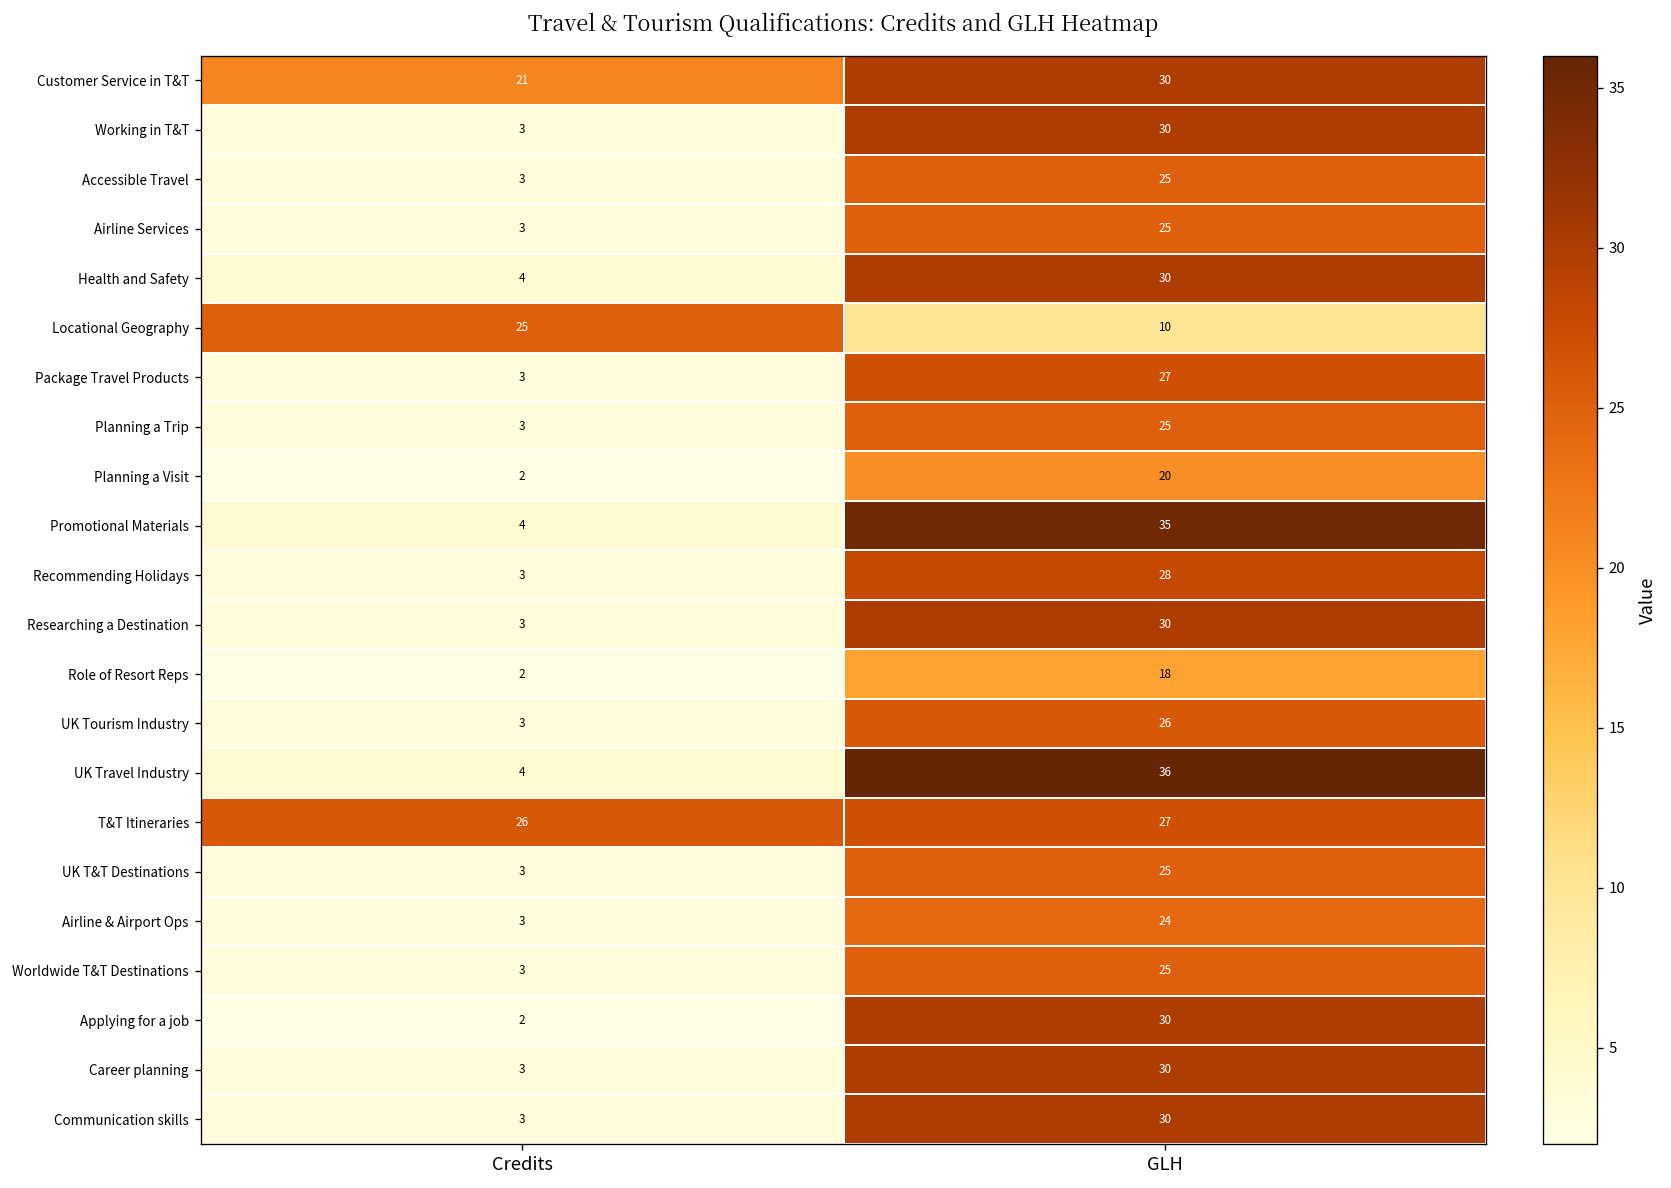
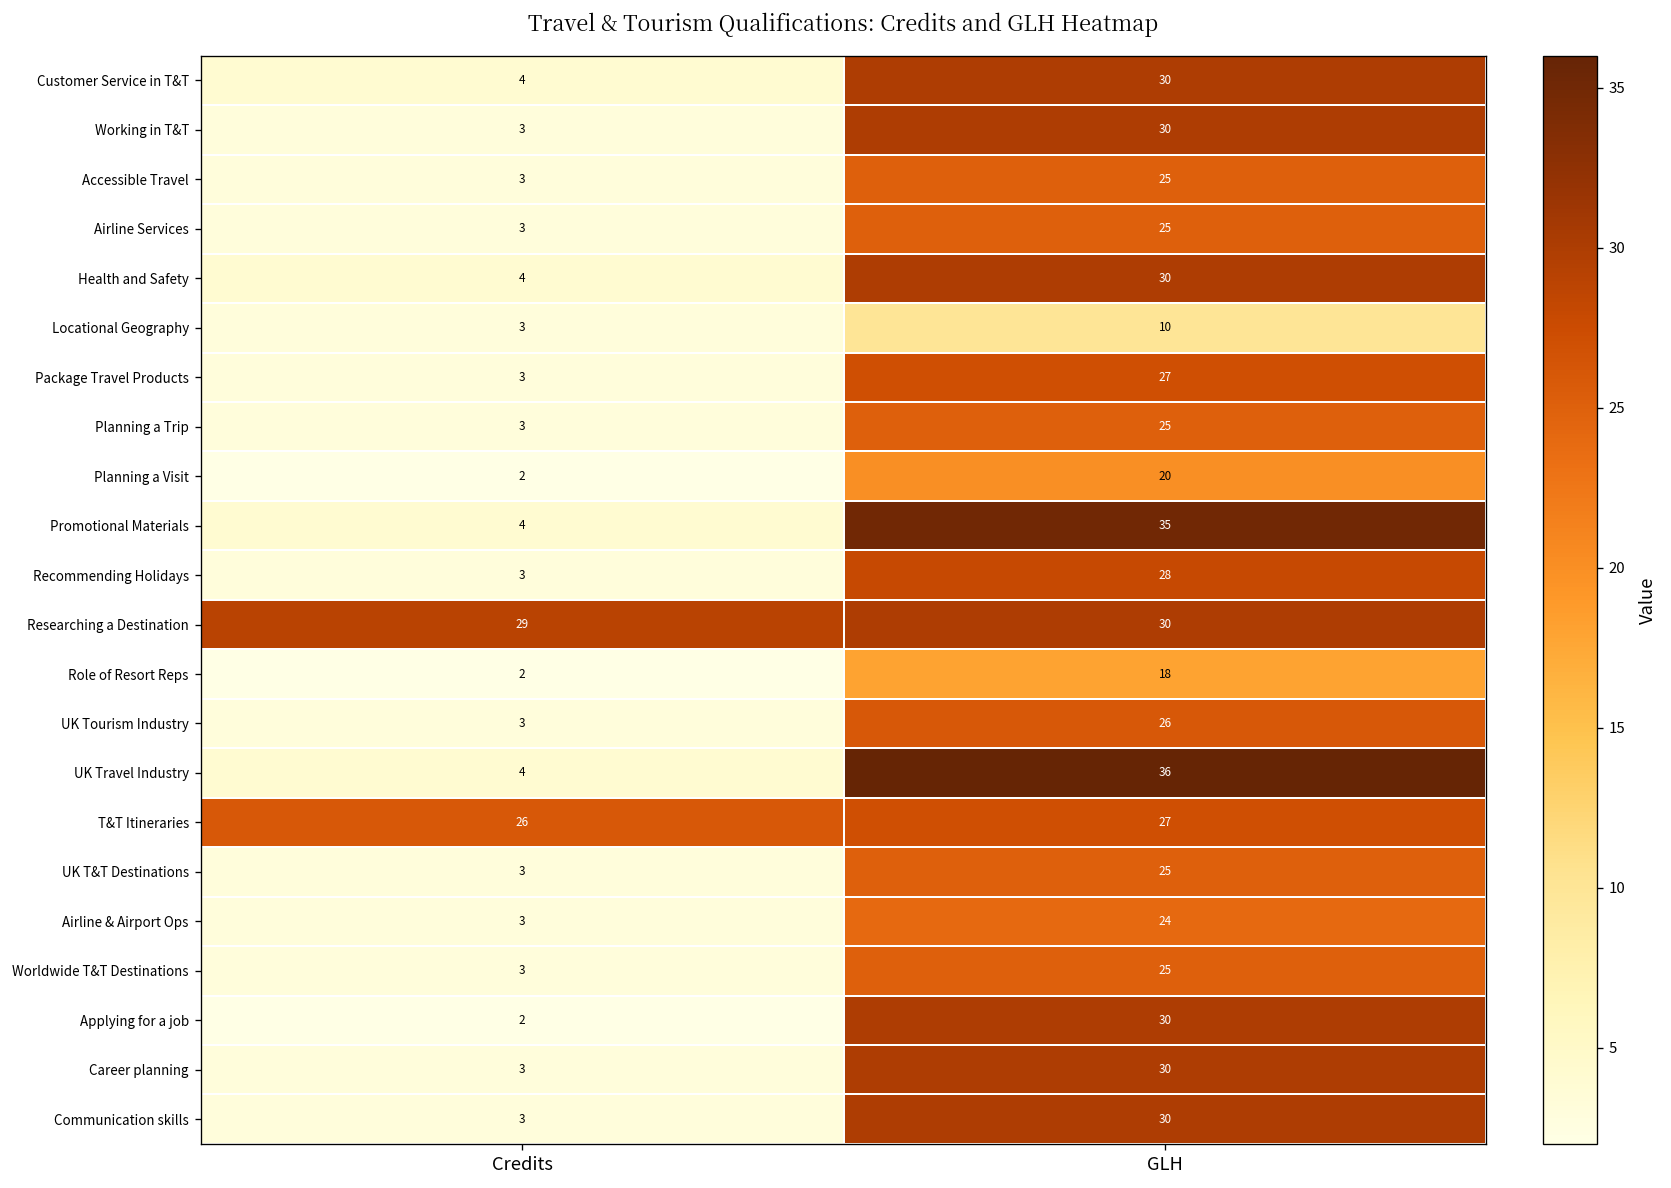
Customer Service in T&T, Credits: 21 -> 4
Locational Geography, Credits: 25 -> 3
Researching a Destination, Credits: 3 -> 29
